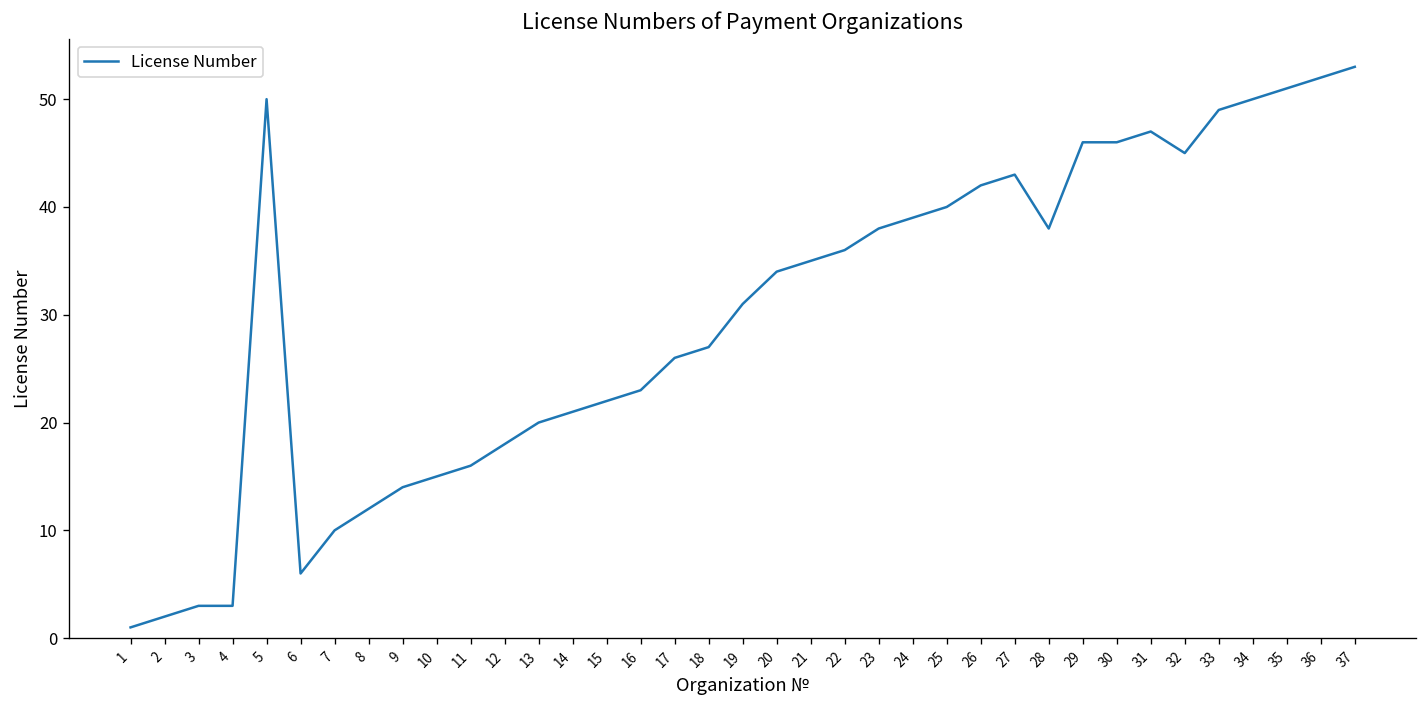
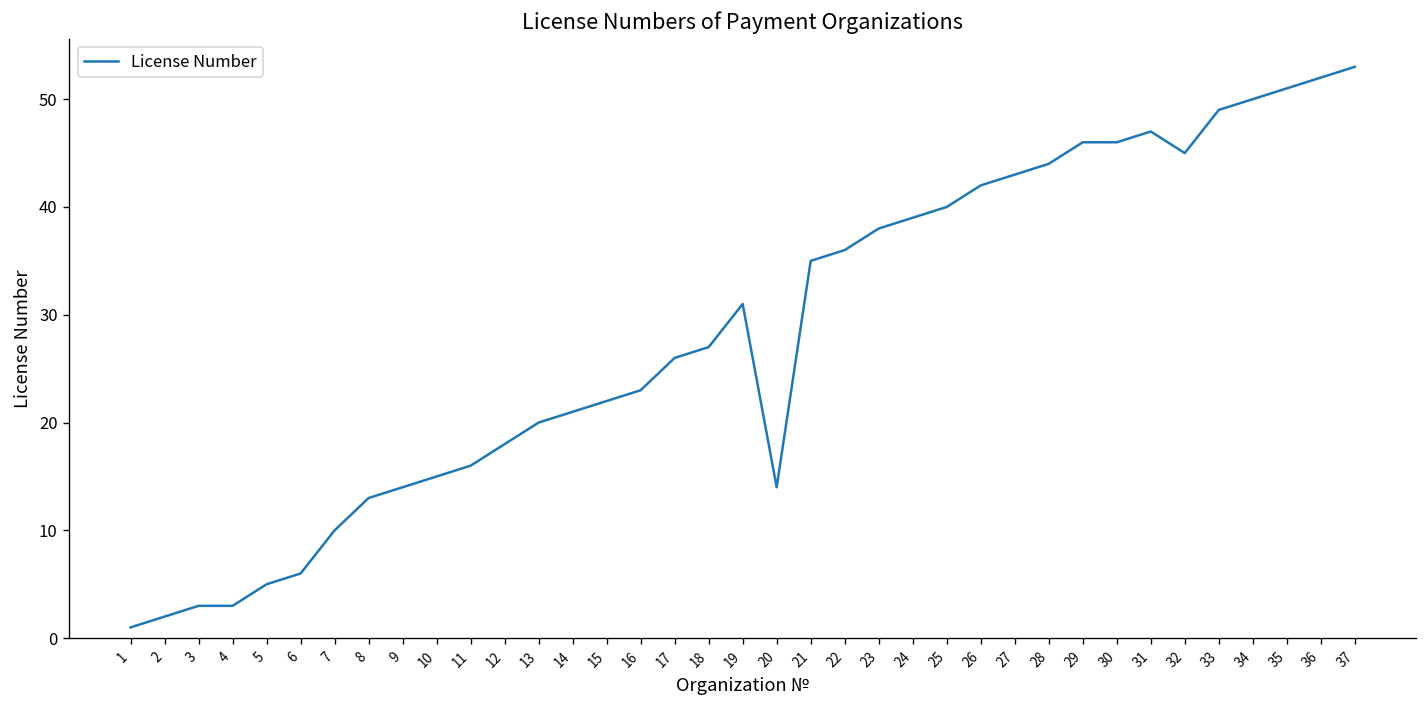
5: 50 -> 5
8: 12 -> 13
20: 34 -> 14
28: 38 -> 44
